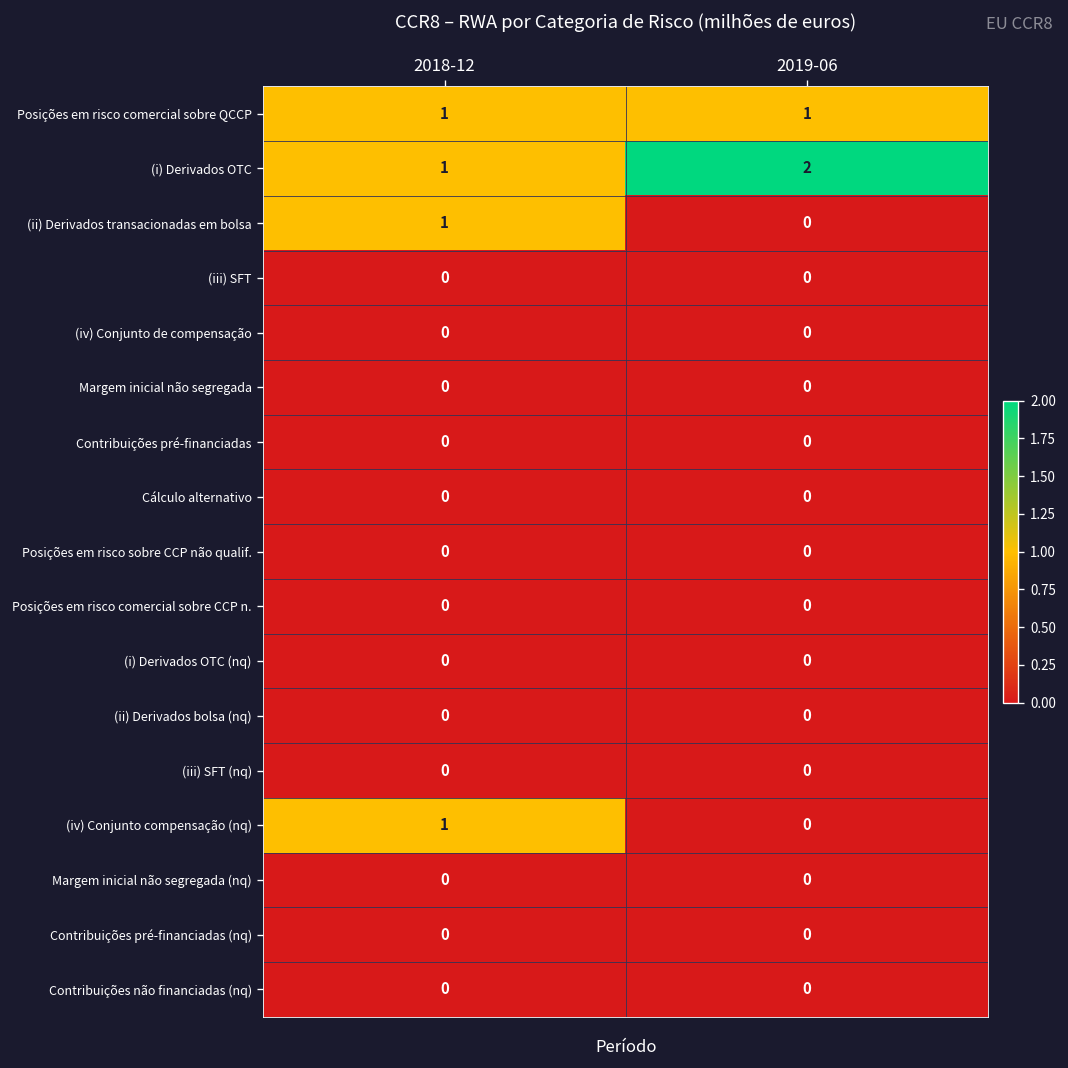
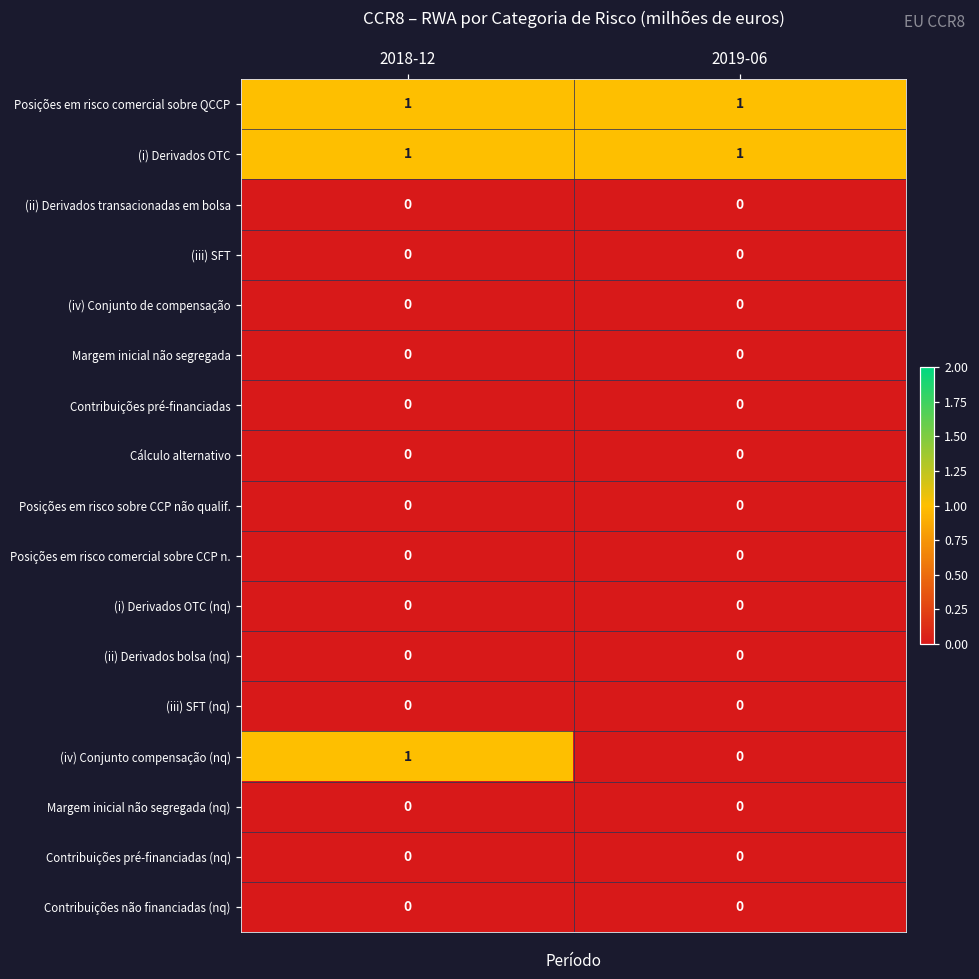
(i) Derivados OTC, 2019-06: 2 -> 1
(ii) Derivados transacionadas em bolsa, 2018-12: 1 -> 0
